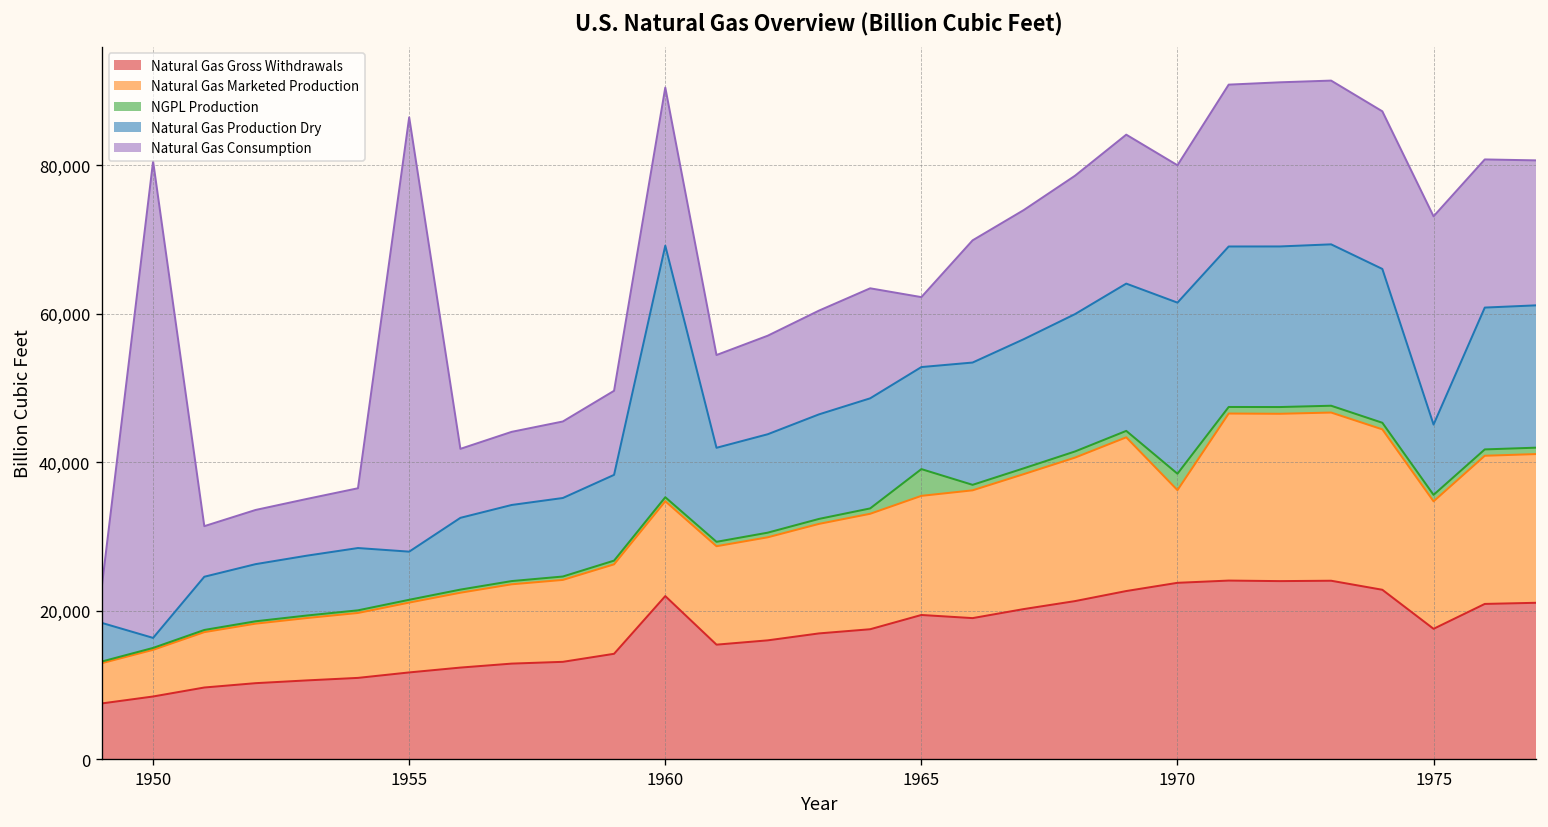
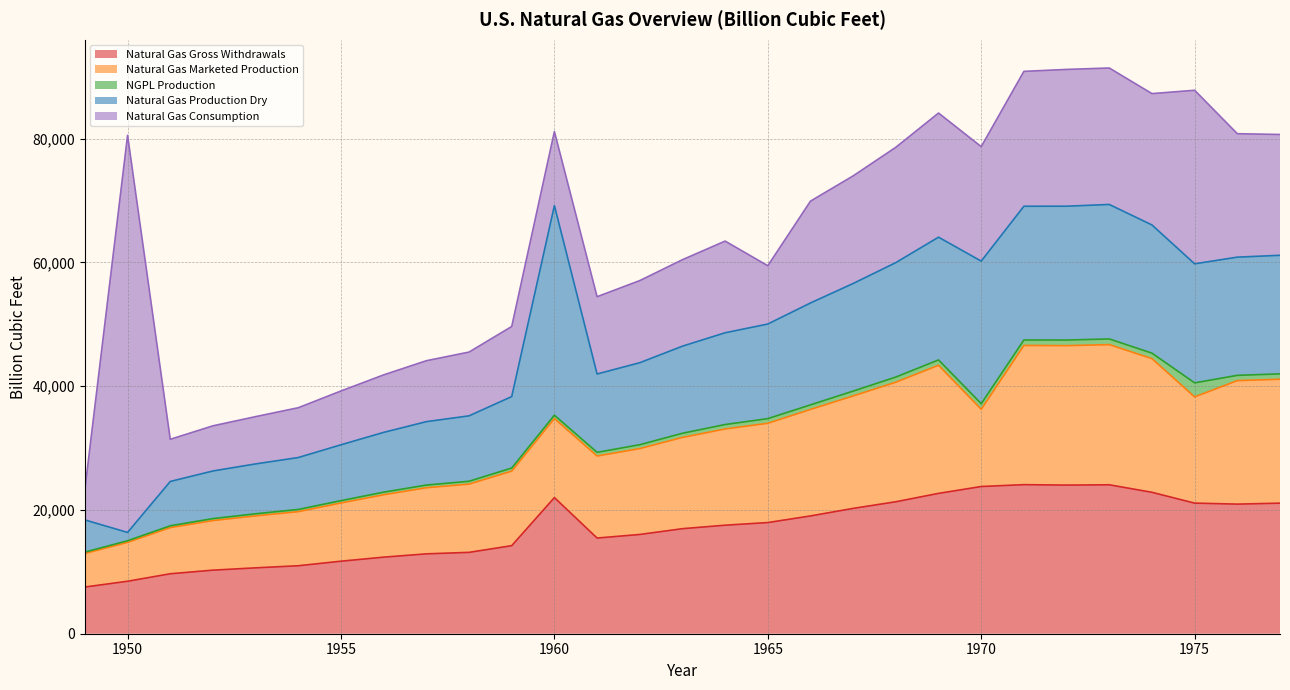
Natural Gas Production Dry, 1955: 6,000 -> 9,000
Natural Gas Consumption, 1955: 58,000 -> 9,000
Natural Gas Consumption, 1960: 21,000 -> 12,000
Natural Gas Gross Withdrawals, 1965: 19,000 -> 18,000
NGPL Production, 1965: 4,000 -> 1,000
Natural Gas Production Dry, 1965: 14,000 -> 15,000
NGPL Production, 1970: 2,000 -> 1,000
Natural Gas Gross Withdrawals, 1975: 18,000 -> 21,000
NGPL Production, 1975: 1,000 -> 2,000
Natural Gas Production Dry, 1975: 9,000 -> 19,000
